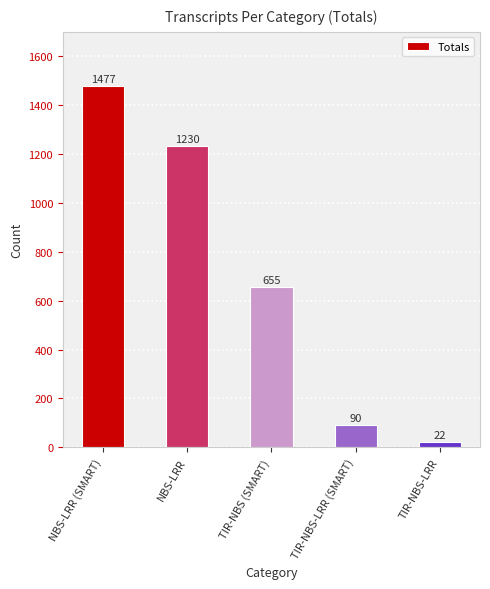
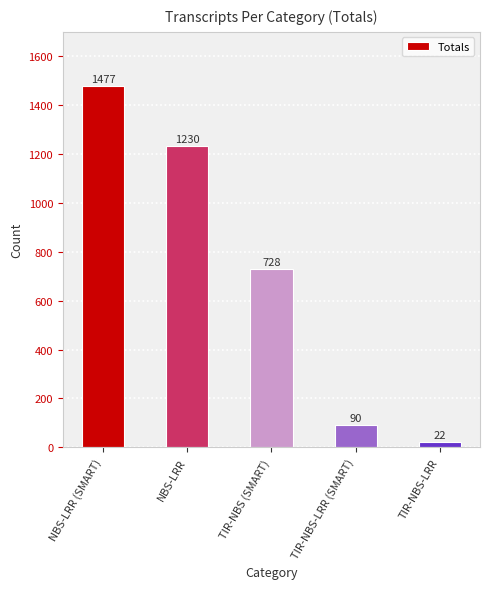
TIR-NBS (SMART): 655 -> 728
